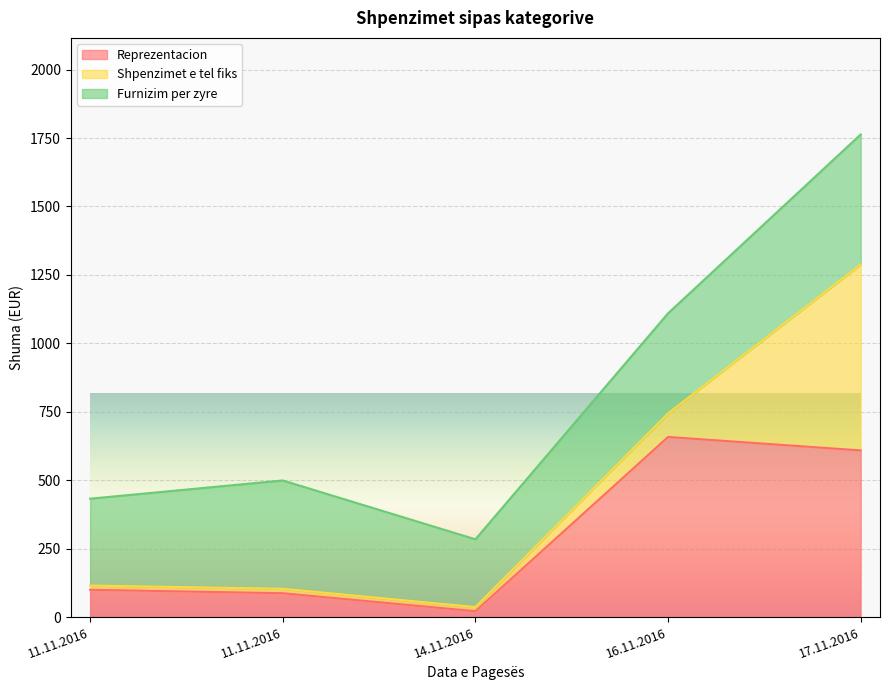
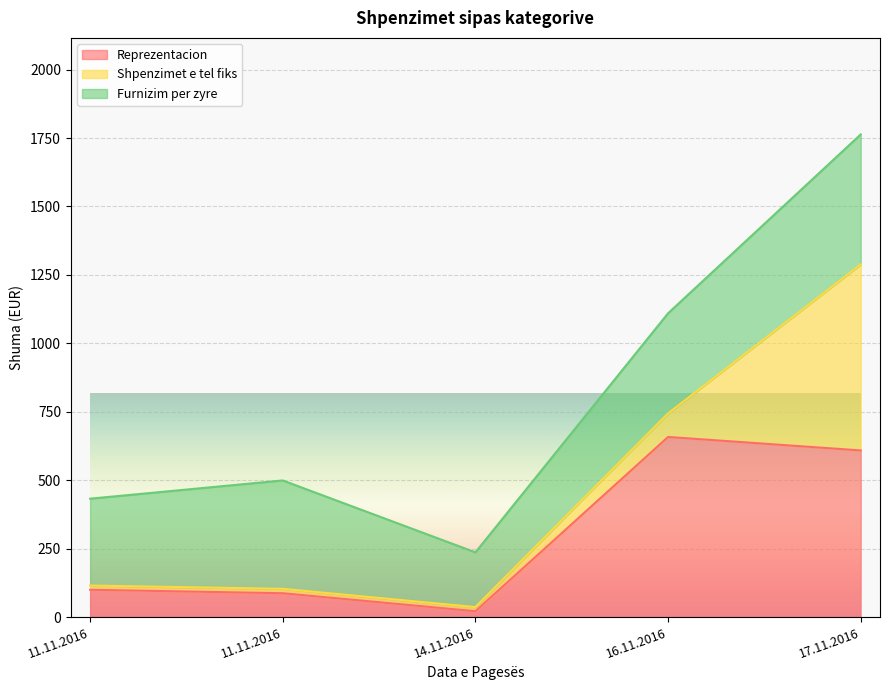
Furnizim per zyre, 14.11.2016: 250 -> 200
